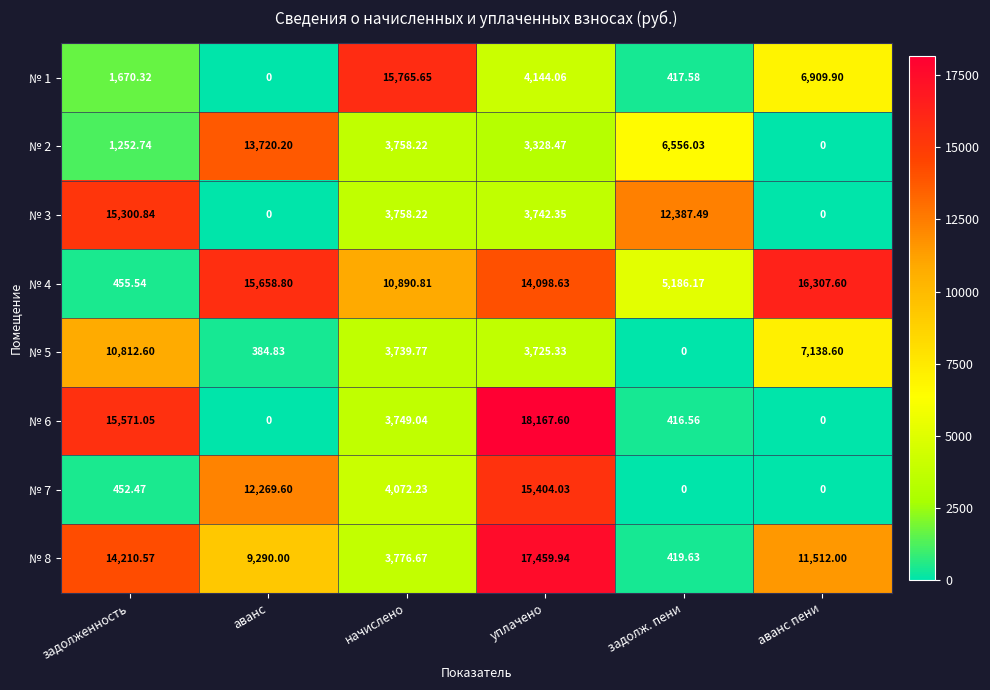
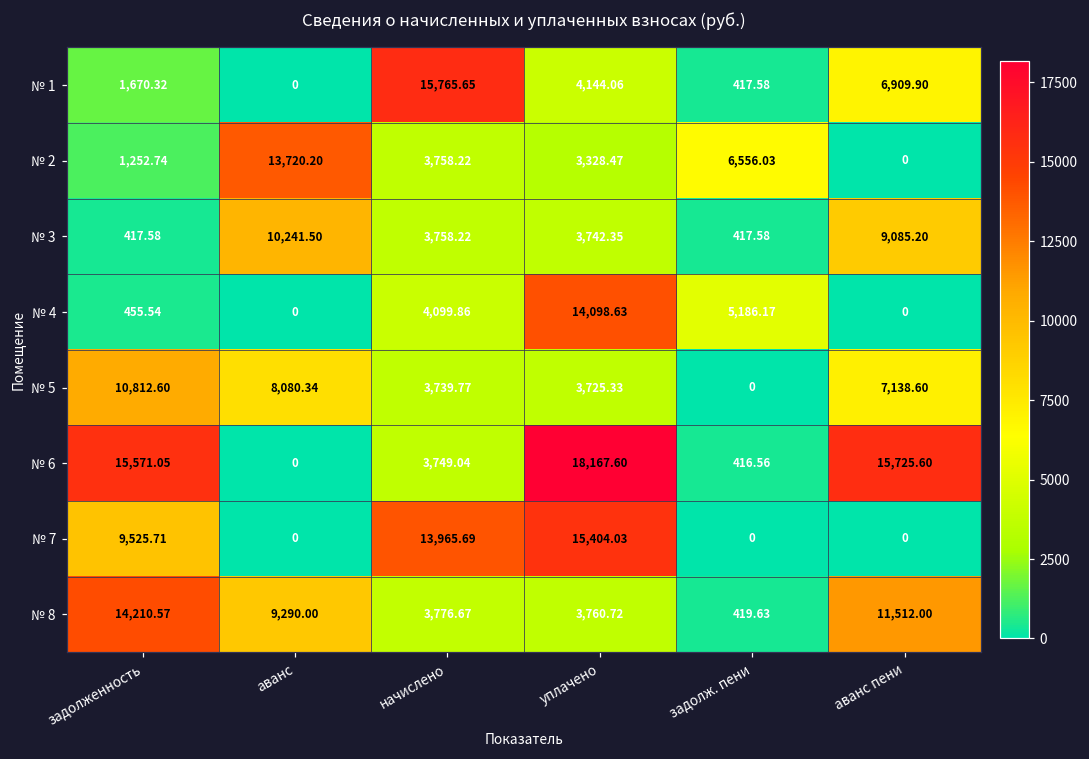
№ 3, задолженность: 15,300.84 -> 417.58
№ 3, аванс: 0 -> 10,241.50
№ 3, задолж. пени: 12,387.49 -> 417.58
№ 3, аванс пени: 0 -> 9,085.20
№ 4, аванс: 15,658.80 -> 0
№ 4, начислено: 10,890.81 -> 4,099.86
№ 4, аванс пени: 16,307.60 -> 0
№ 5, аванс: 384.83 -> 8,080.34
№ 6, аванс пени: 0 -> 15,725.60
№ 7, задолженность: 452.47 -> 9,525.71
№ 7, аванс: 12,269.60 -> 0
№ 7, начислено: 4,072.23 -> 13,965.69
№ 8, уплачено: 17,459.94 -> 3,760.72
